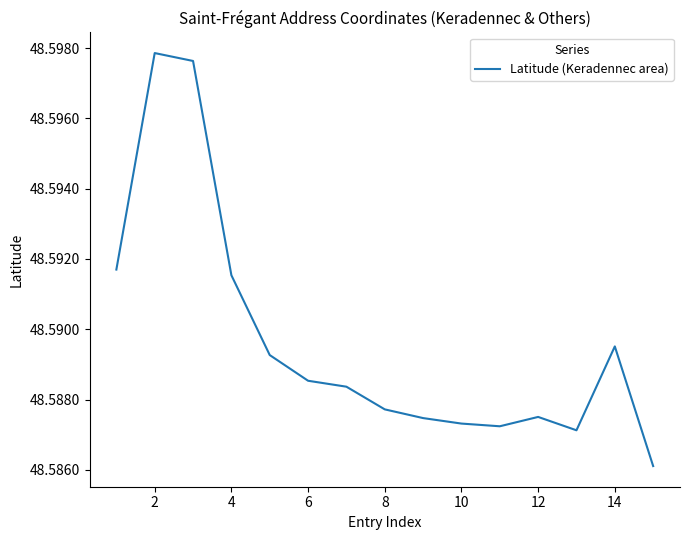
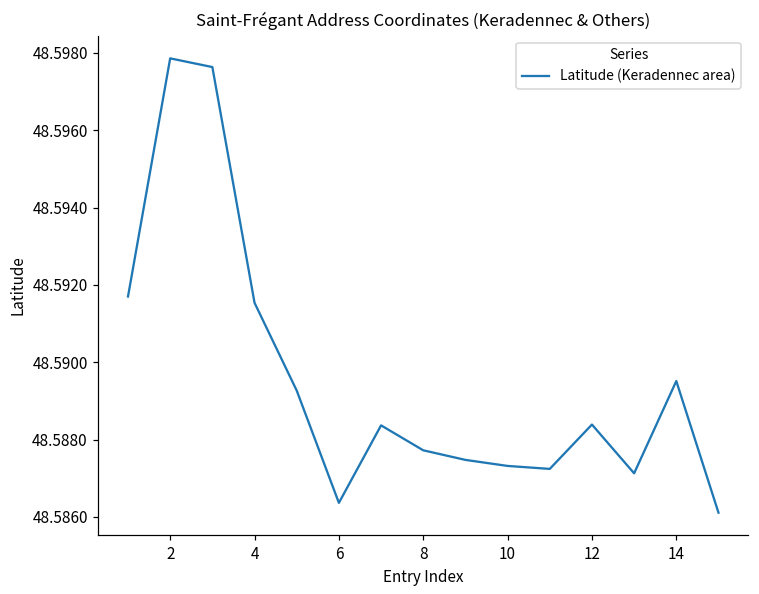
6: 48.5885 -> 48.5864
12: 48.5875 -> 48.5884
